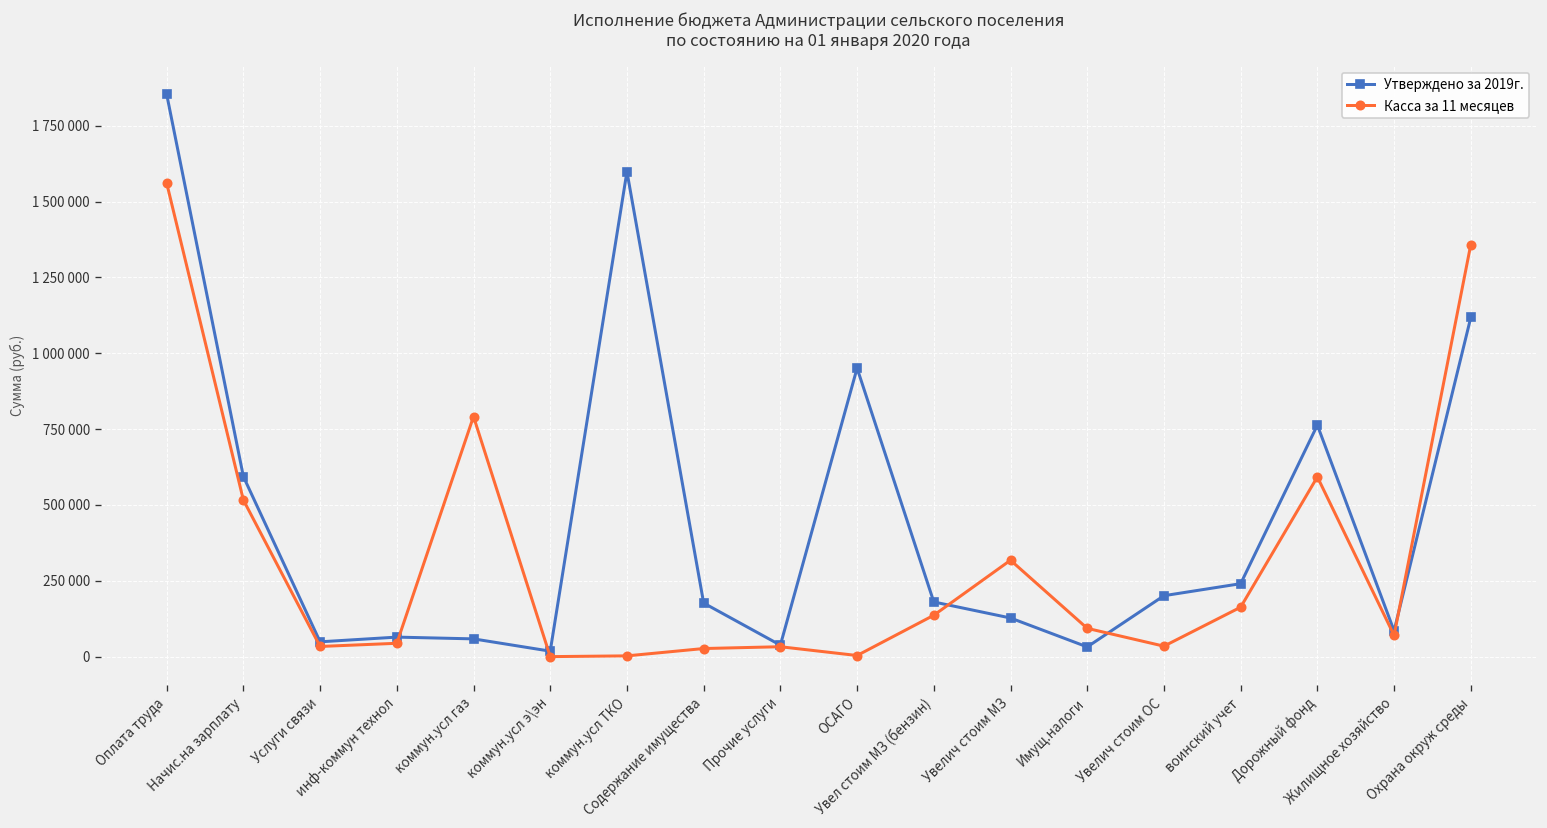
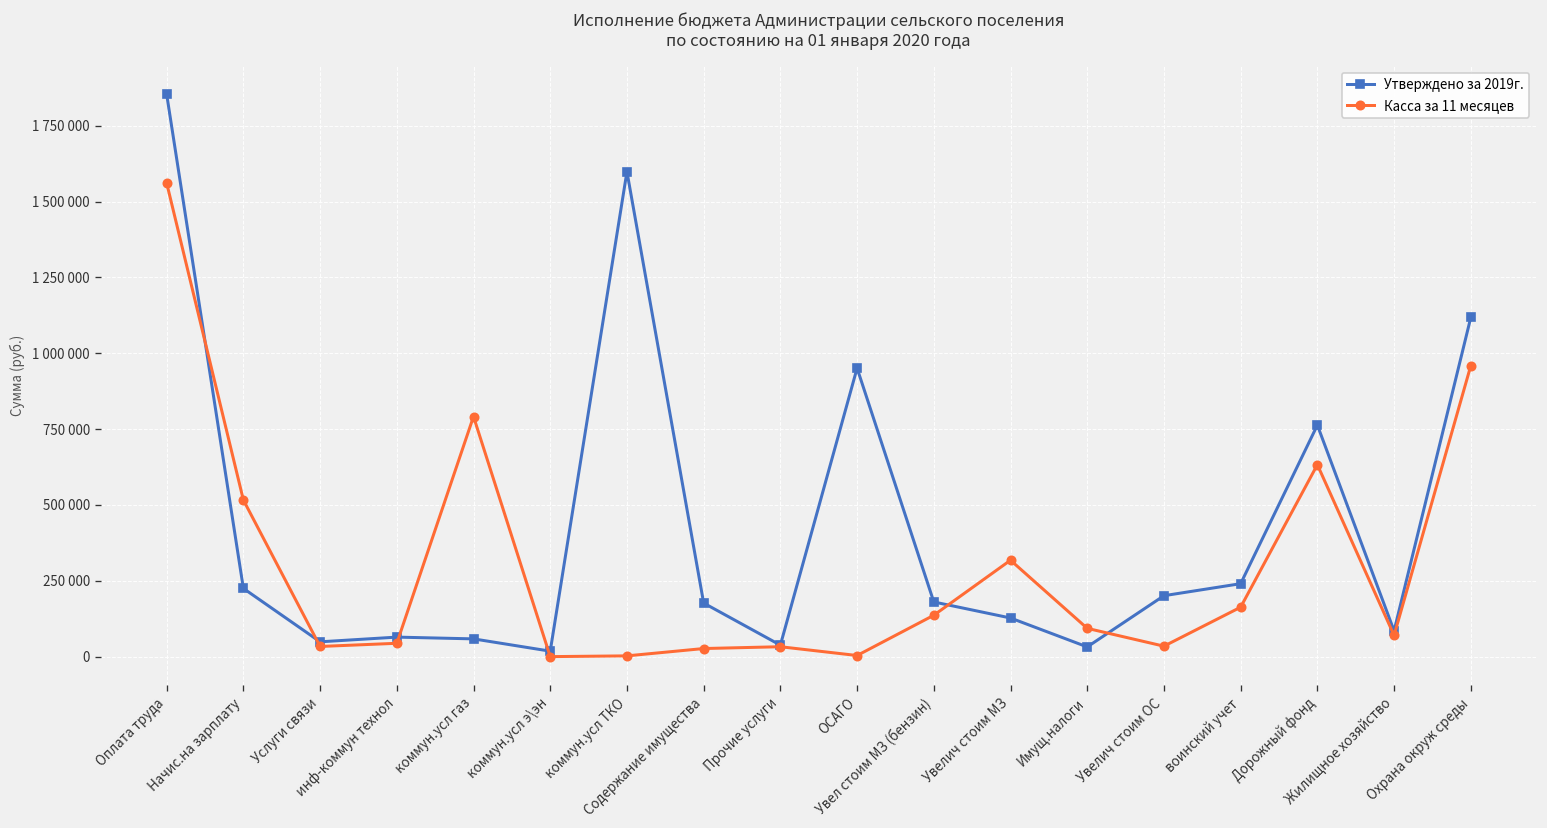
Утверждено за 2019г., Начис.на зарплату: 590000 -> 220000
Касса за 11 месяцев, Дорожный фонд: 590000 -> 630000
Касса за 11 месяцев, Охрана окруж среды: 1360000 -> 960000
